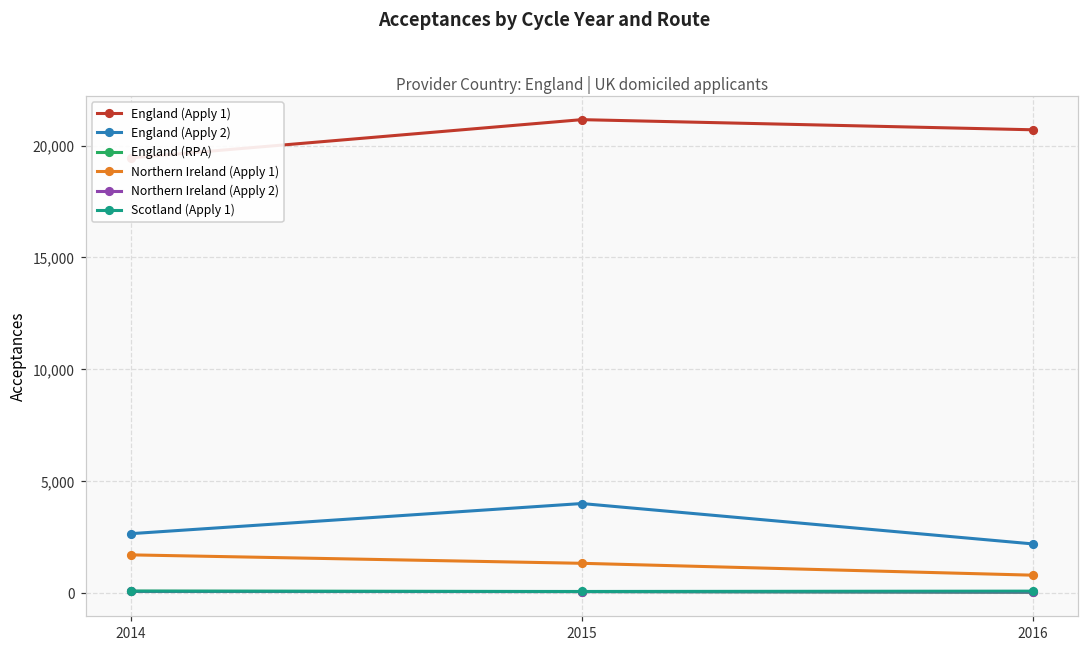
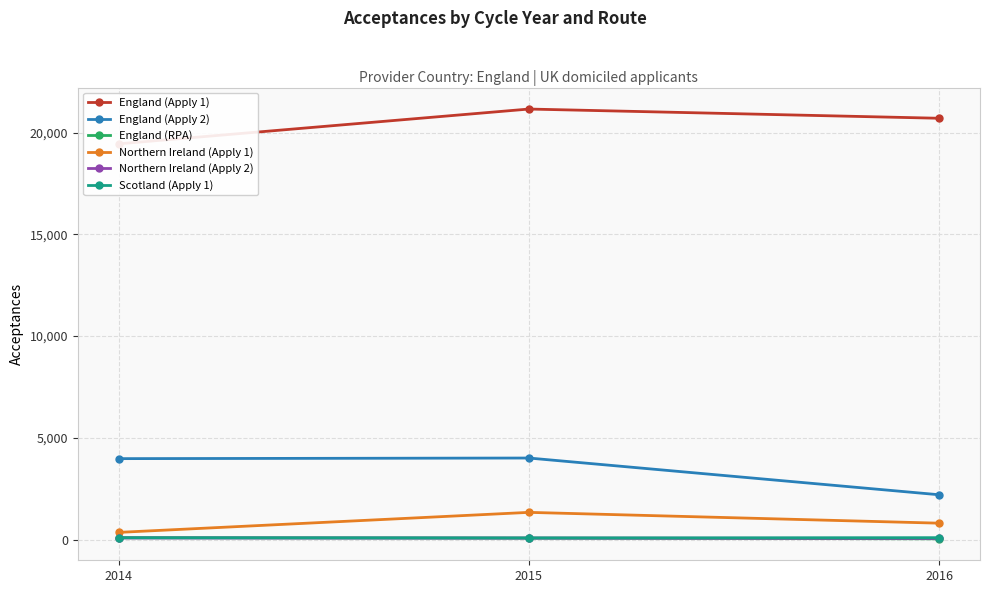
England (Apply 2), 2014: 2,700 -> 4,000
Northern Ireland (Apply 1), 2014: 1,700 -> 400
